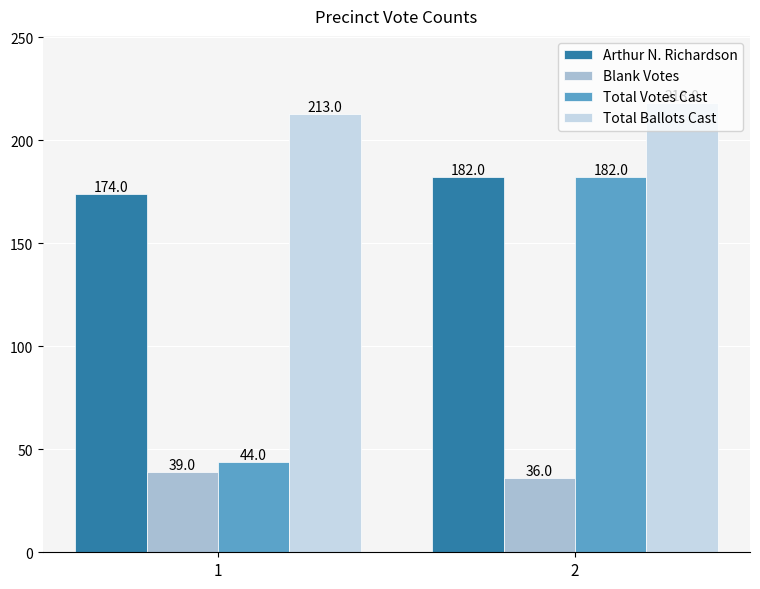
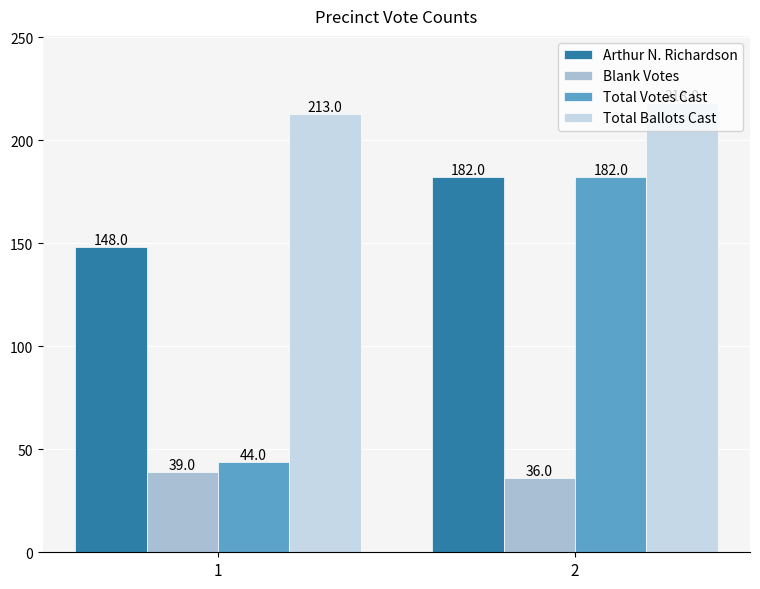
Arthur N. Richardson, 1: 174.0 -> 148.0
